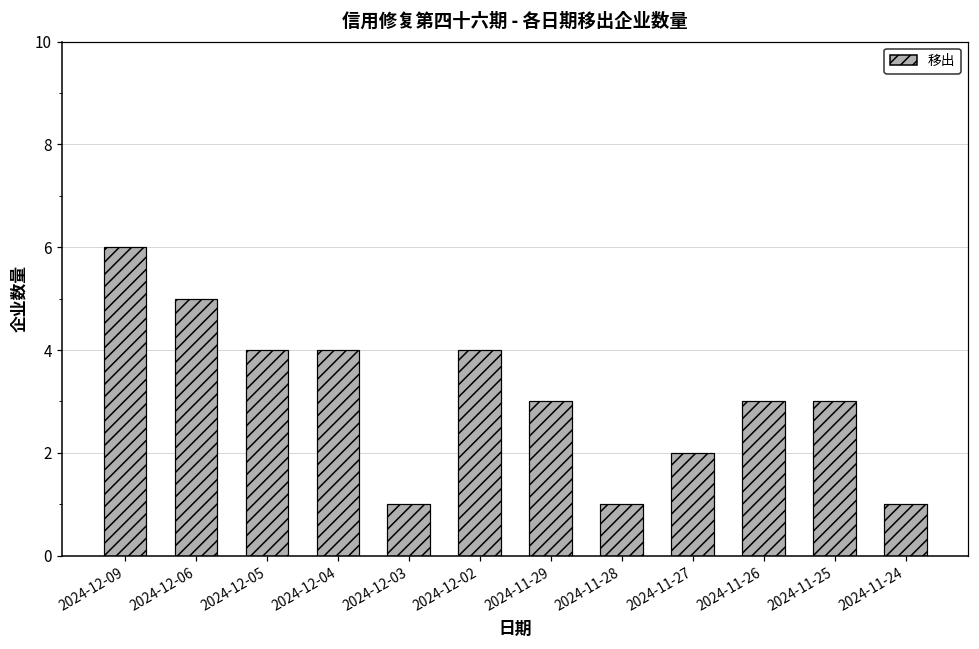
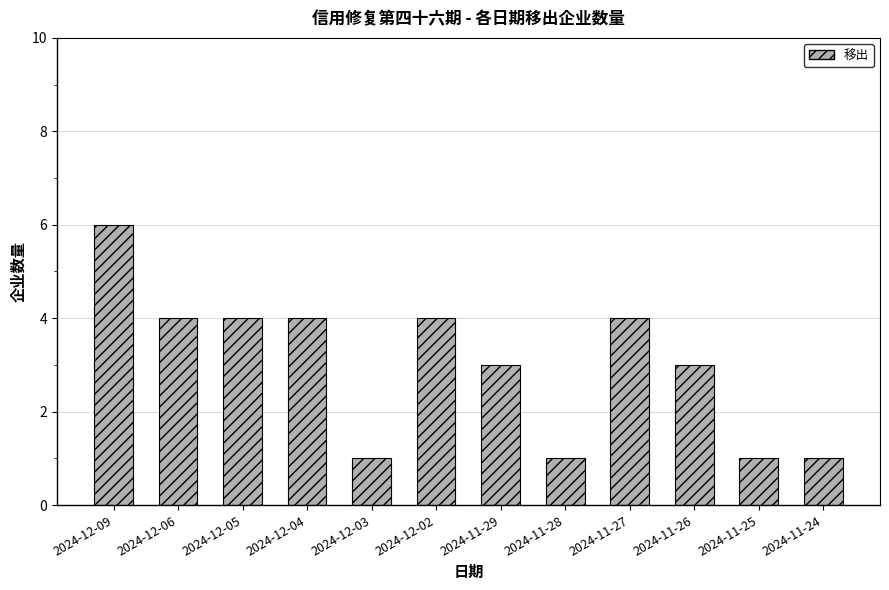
2024-12-06: 5 -> 4
2024-11-27: 2 -> 4
2024-11-25: 3 -> 1
